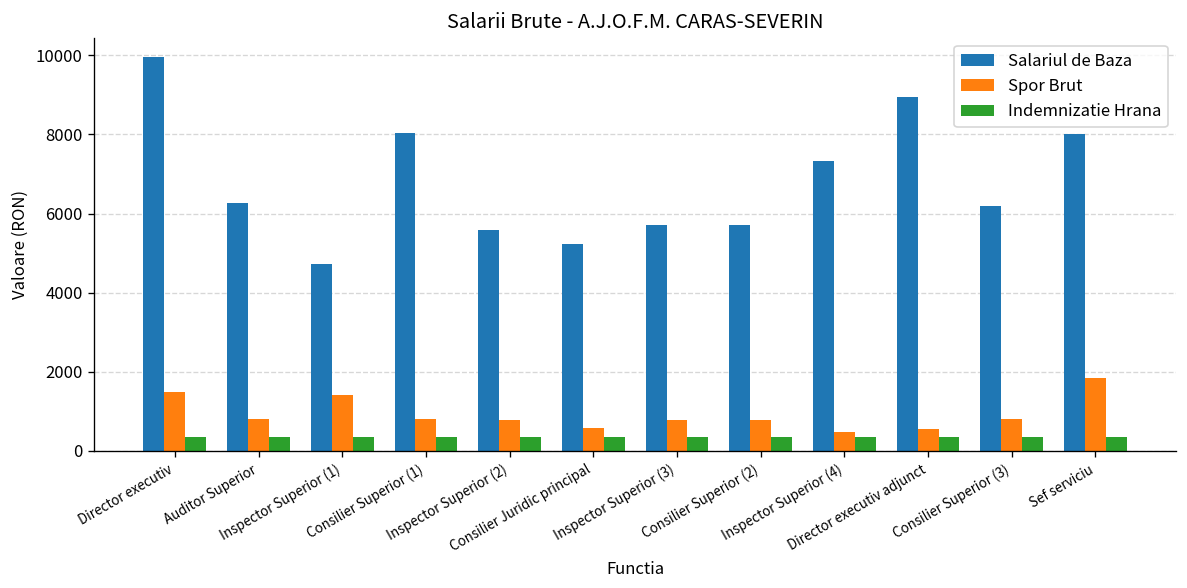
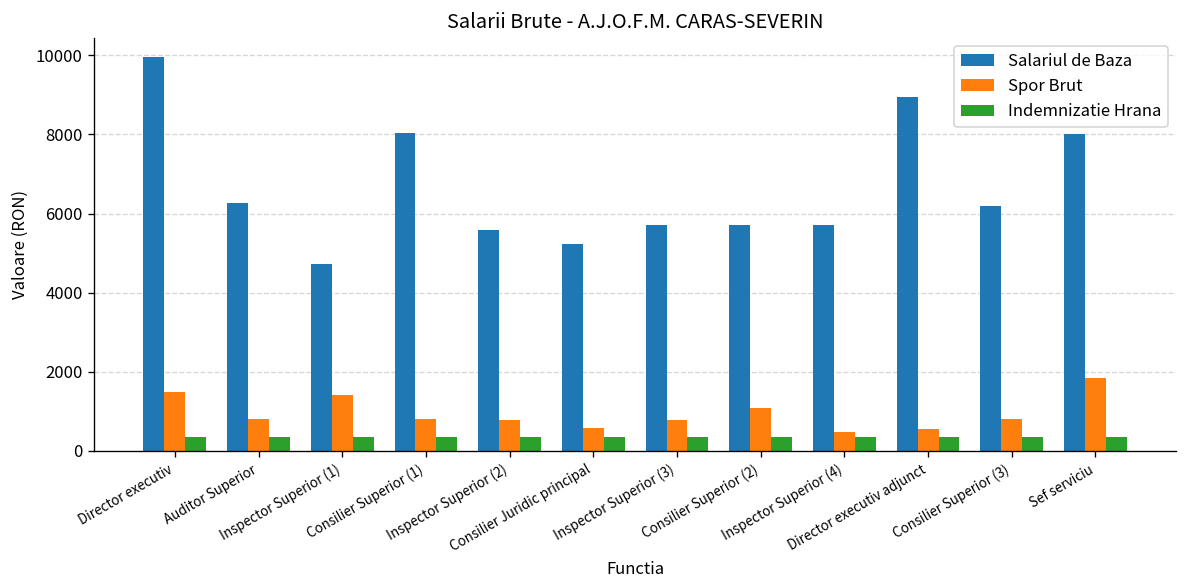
Spor Brut, Consilier Superior (2): 800 -> 1100
Salariul de Baza, Inspector Superior (4): 7300 -> 5700
